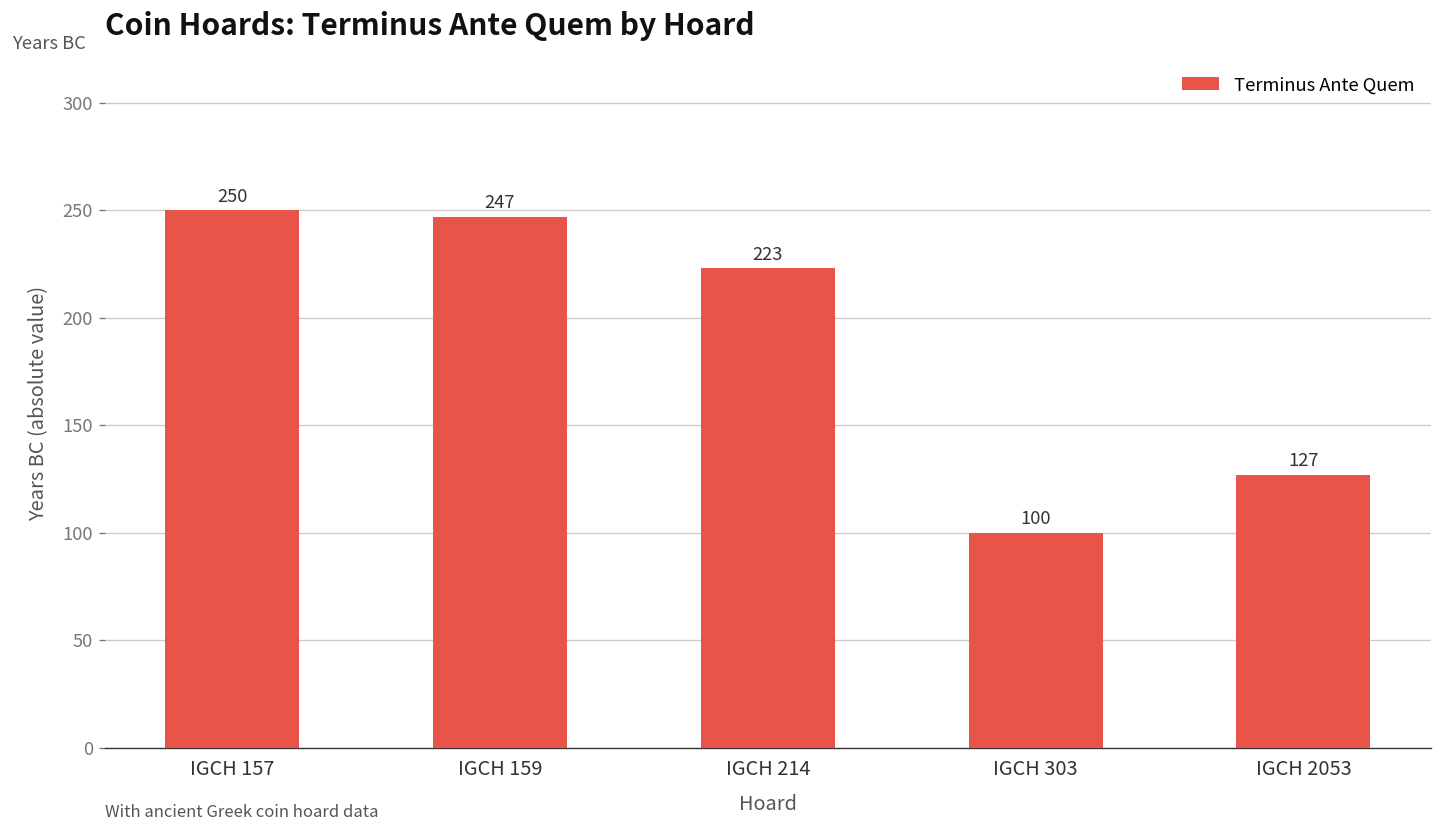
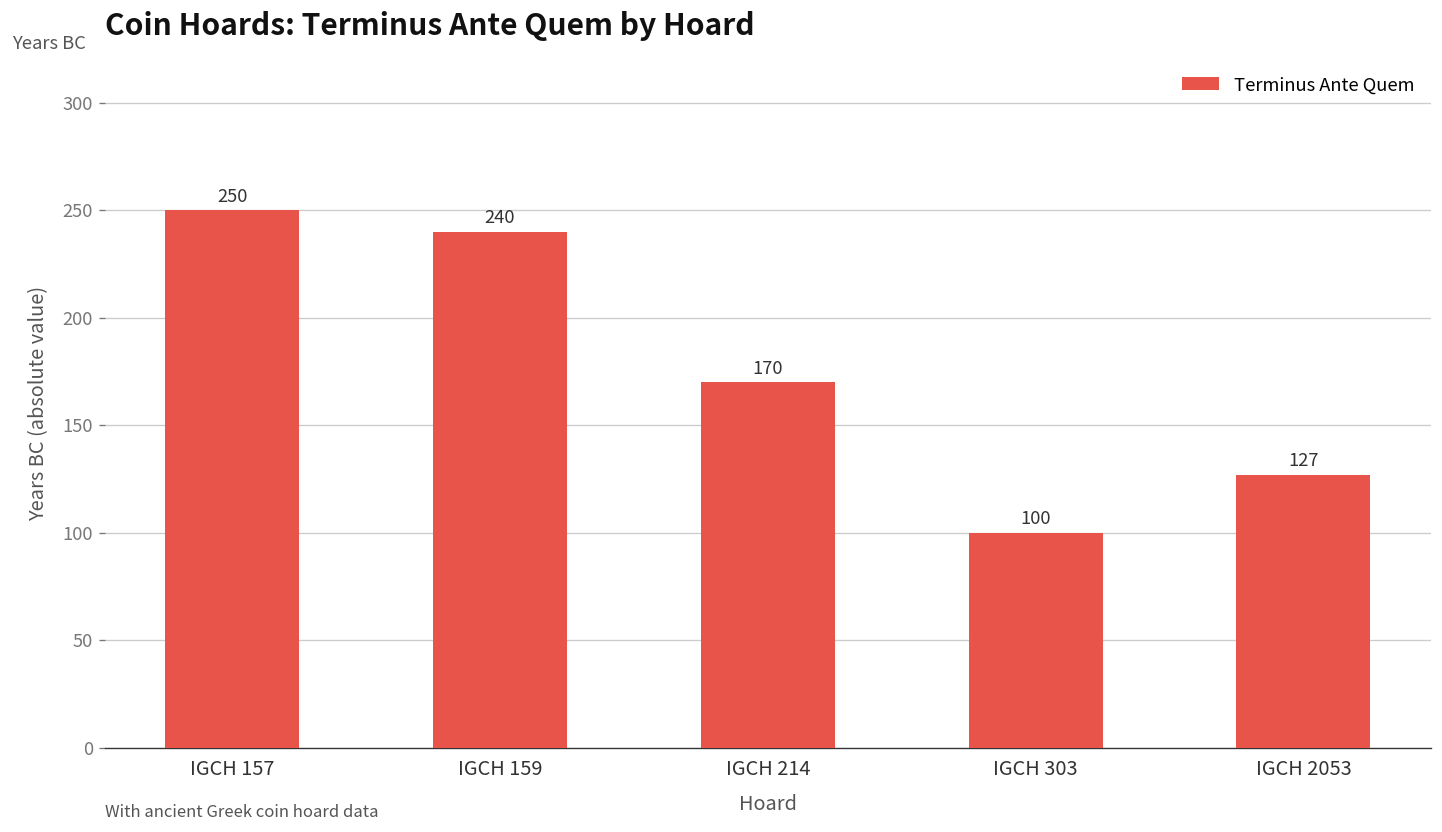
IGCH 159: 247 -> 240
IGCH 214: 223 -> 170
